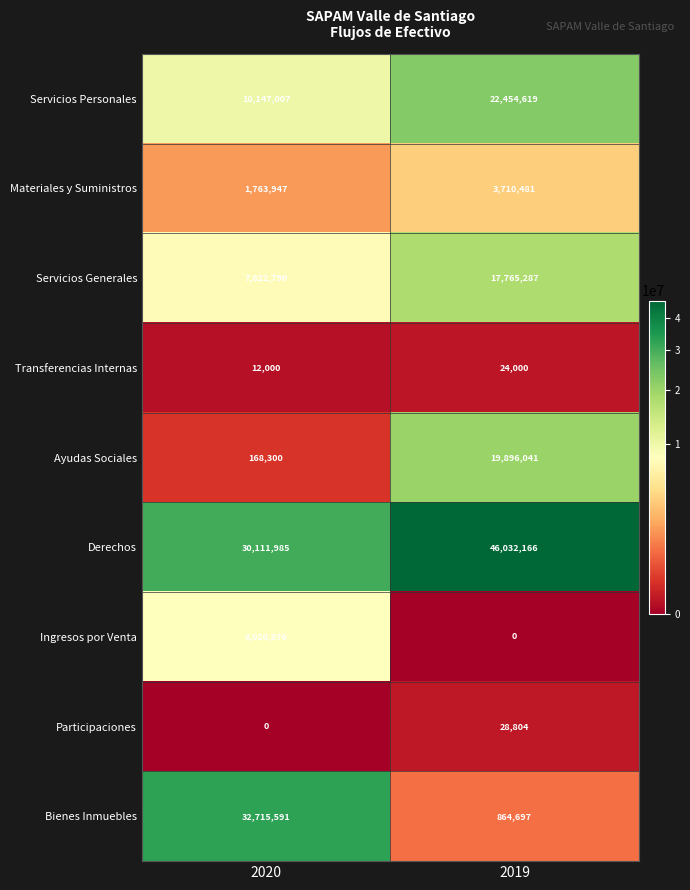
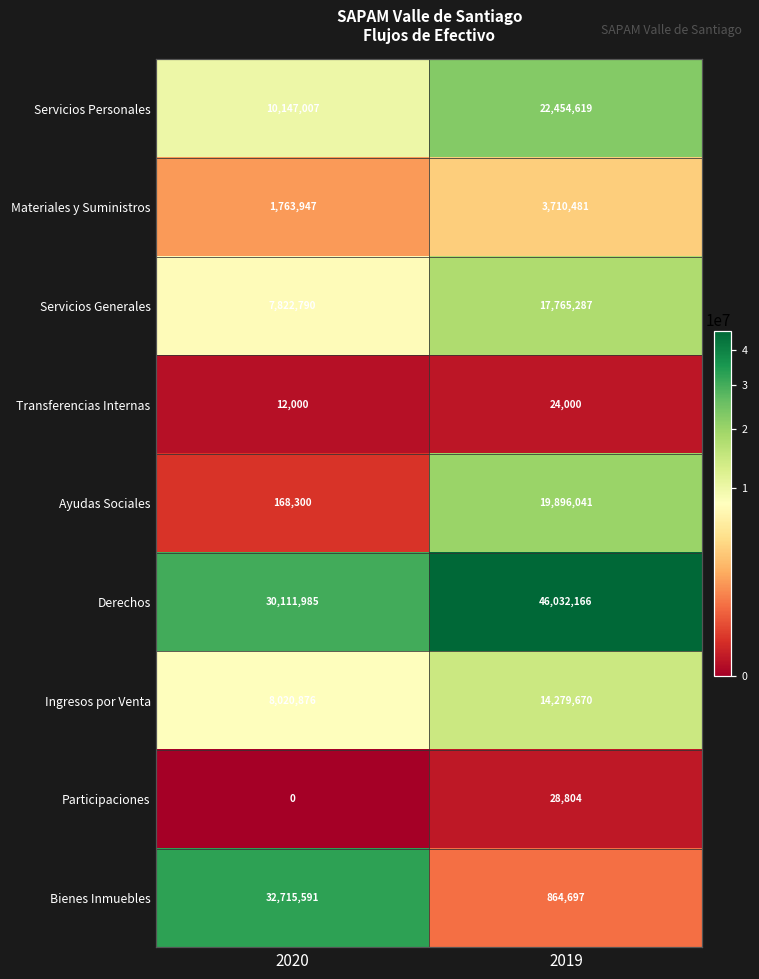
Ingresos por Venta, 2019: 0 -> 14,279,670
